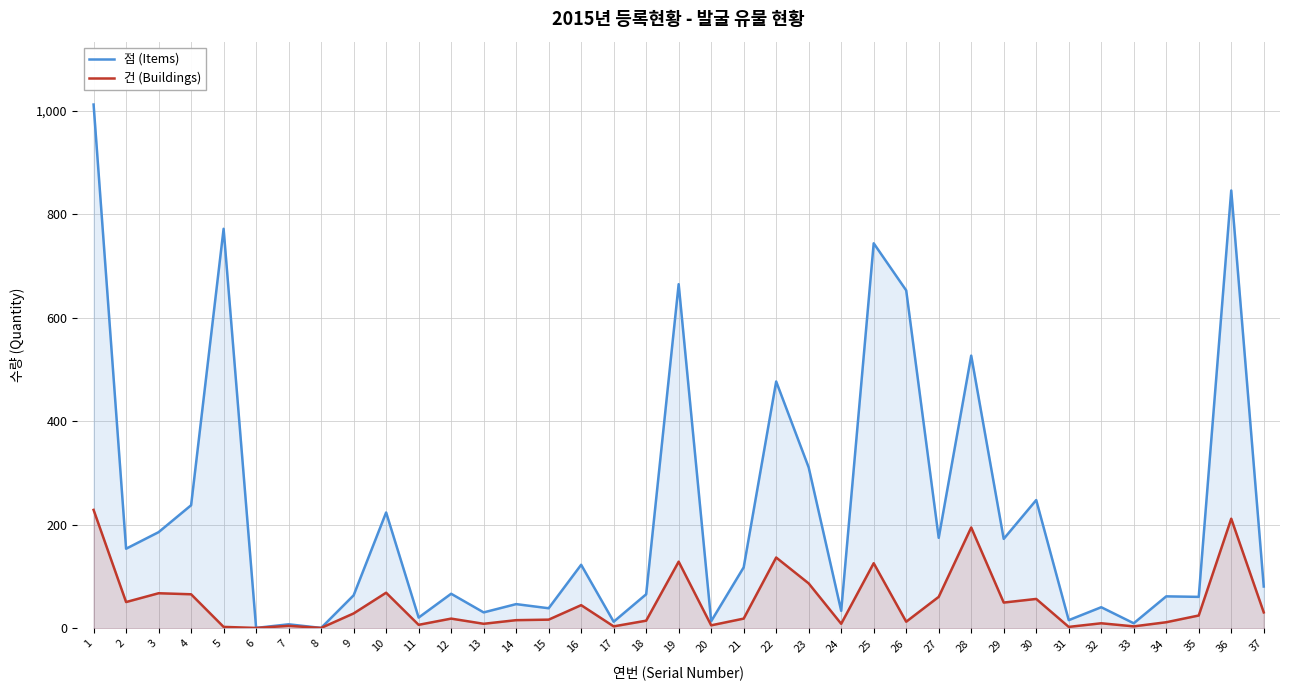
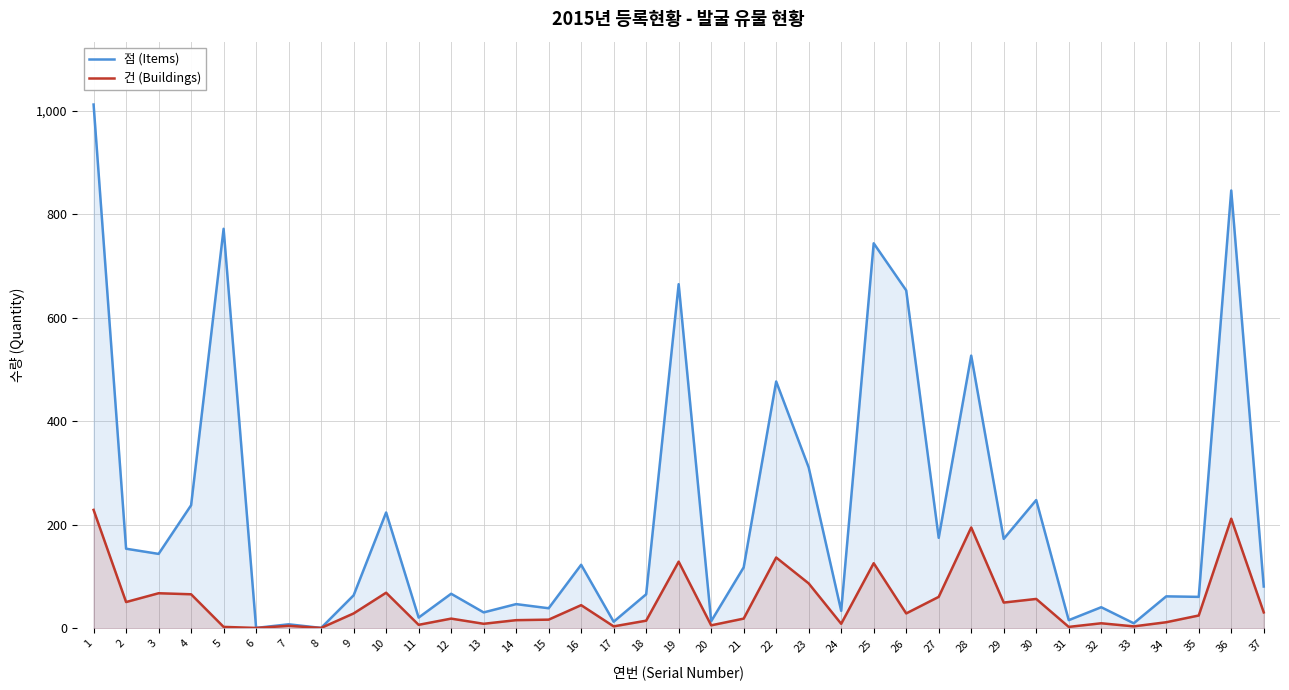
점 (Items), 3: 190 -> 140
건 (Buildings), 26: 10 -> 30
